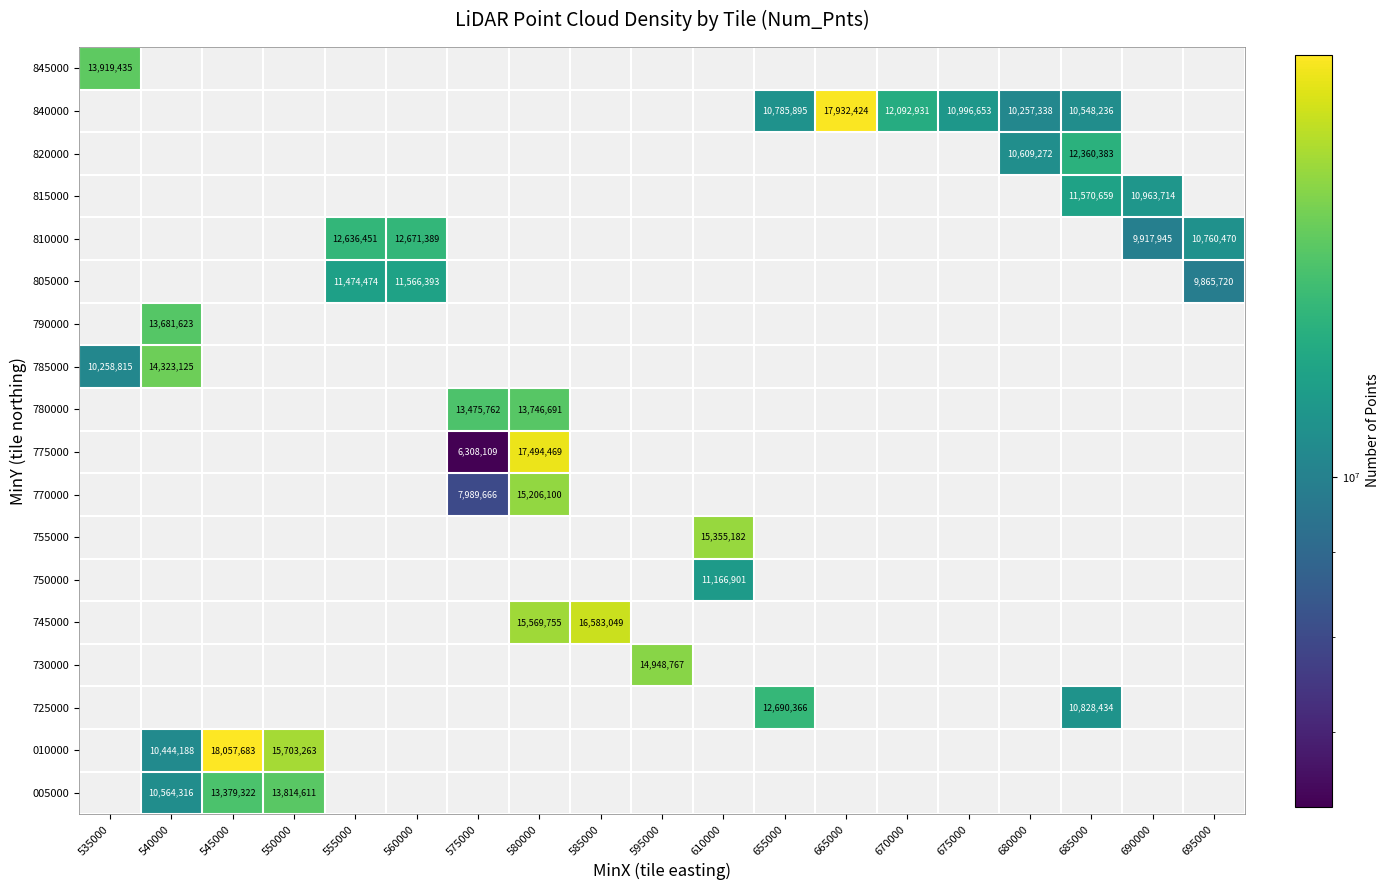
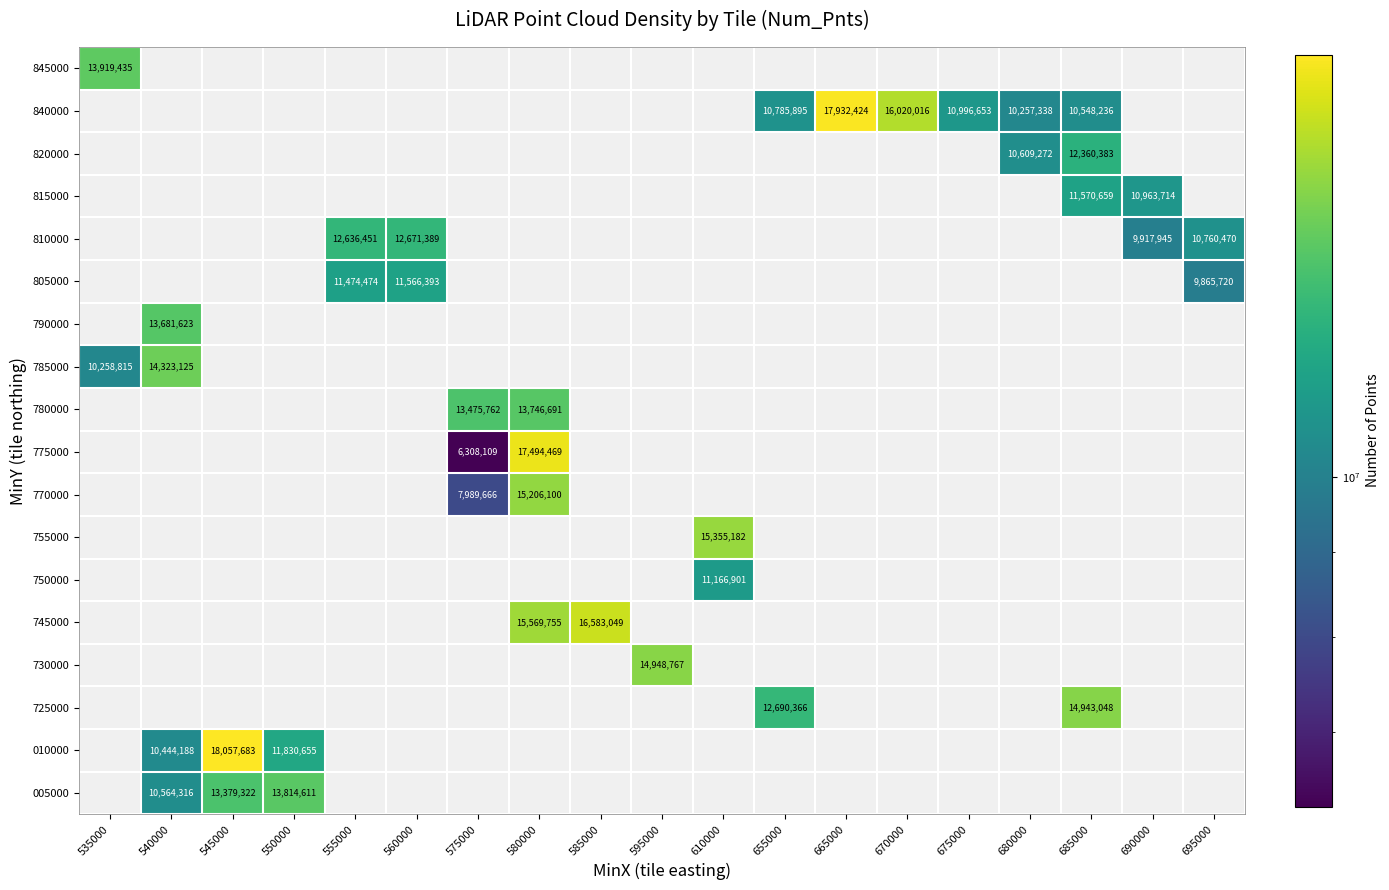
840000, 670000: 12,092,931 -> 16,020,016
725000, 685000: 10,828,434 -> 14,943,048
010000, 550000: 15,703,263 -> 11,830,655
